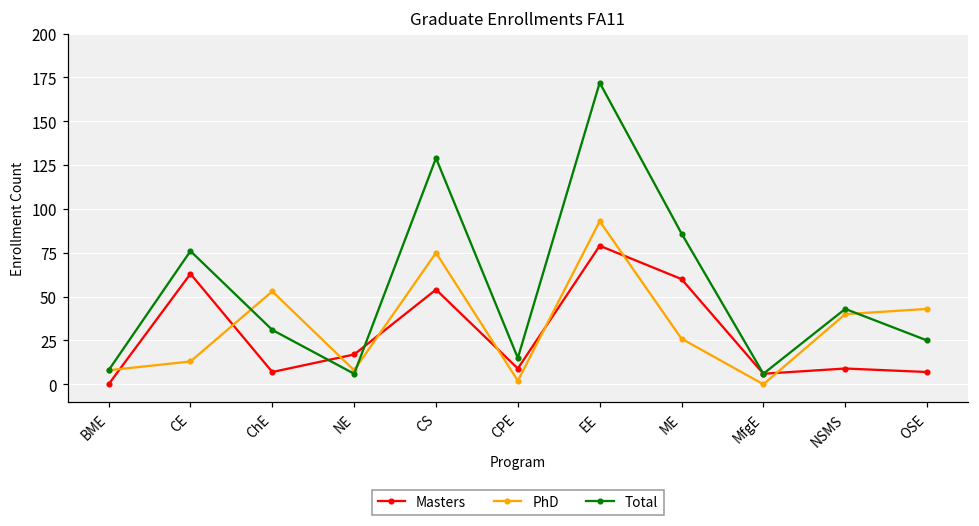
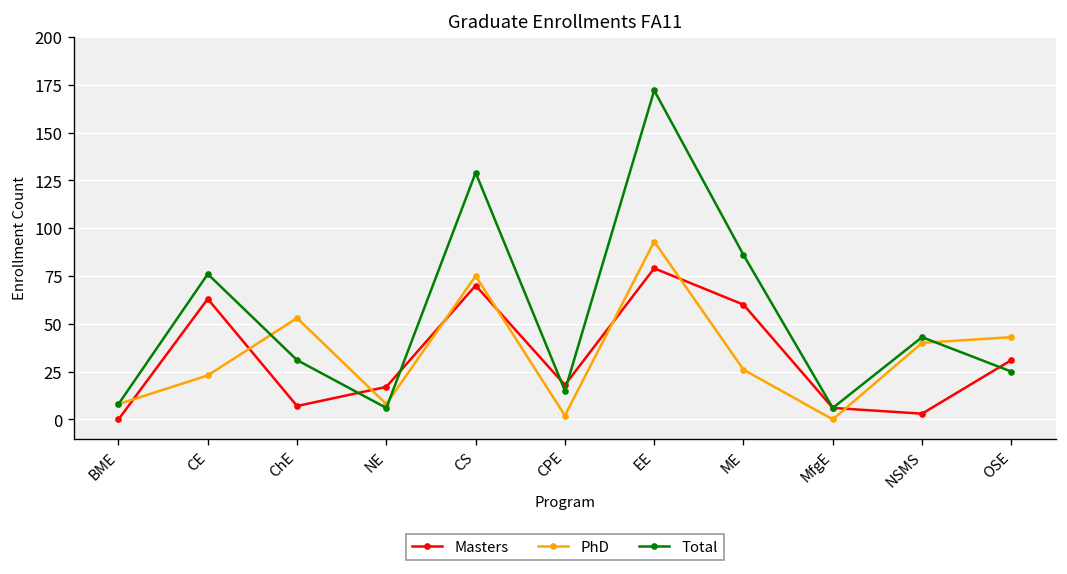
PhD, CE: 13 -> 23
Masters, CS: 54 -> 70
Masters, CPE: 9 -> 18
Masters, NSMS: 9 -> 3
Masters, OSE: 7 -> 31
